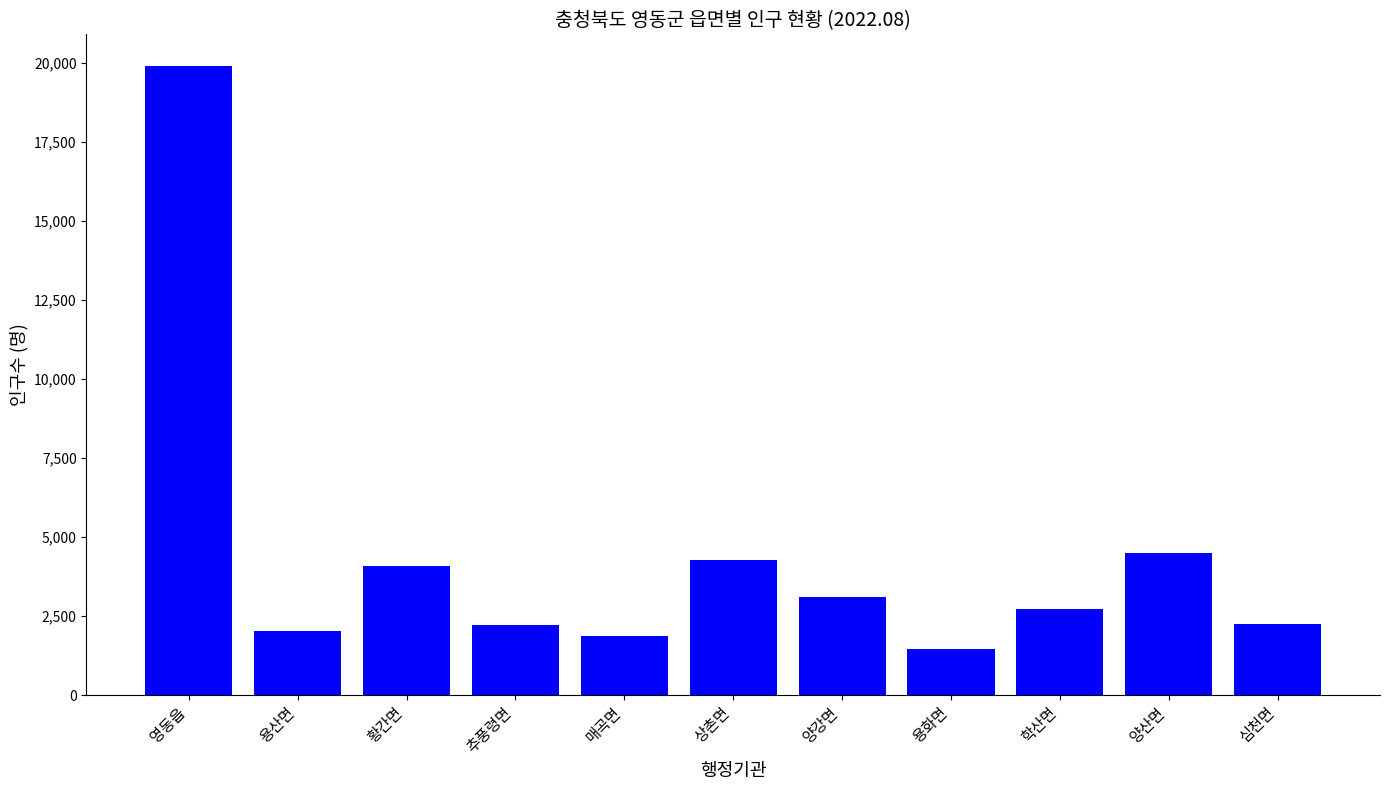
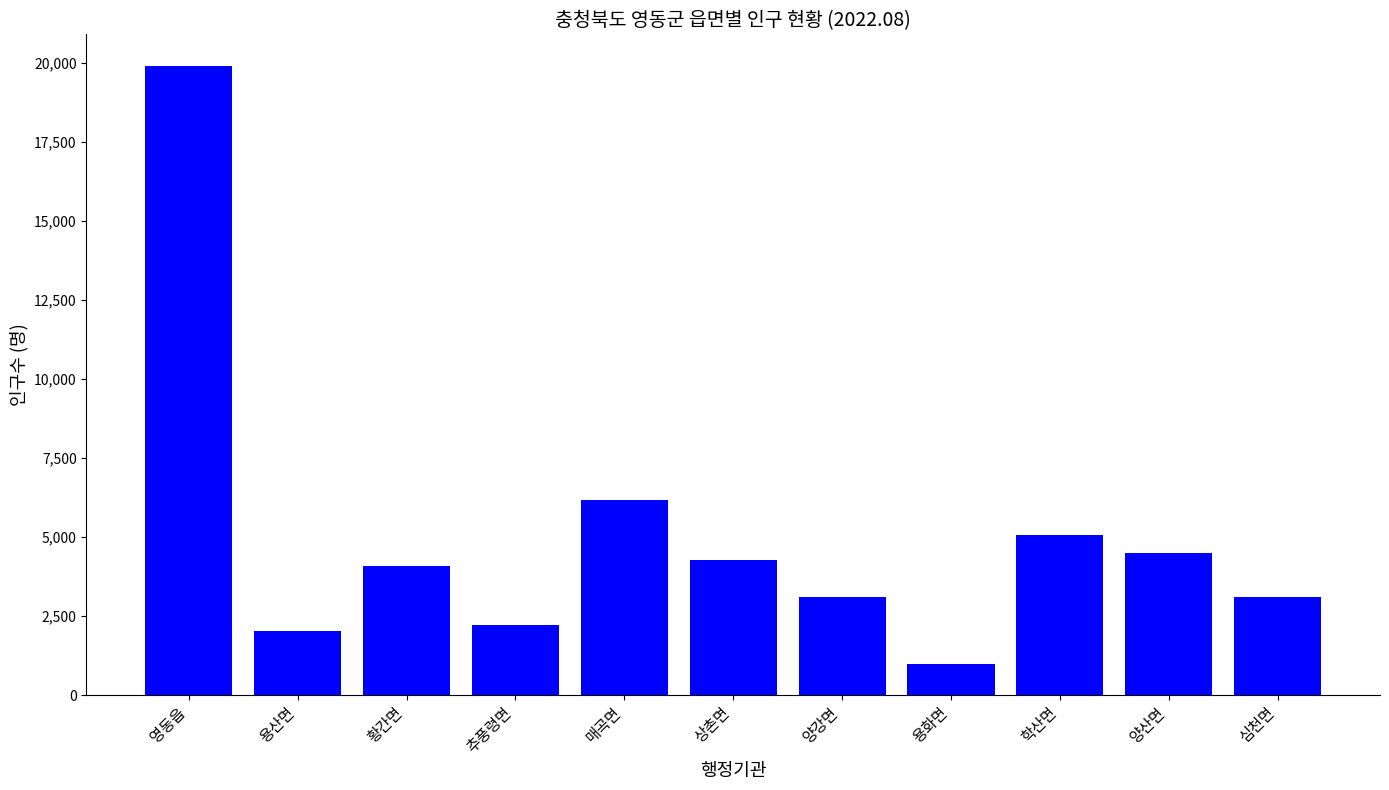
매곡면: 1,900 -> 6,200
용화면: 1,500 -> 1,000
학산면: 2,700 -> 5,100
심천면: 2,300 -> 3,100
